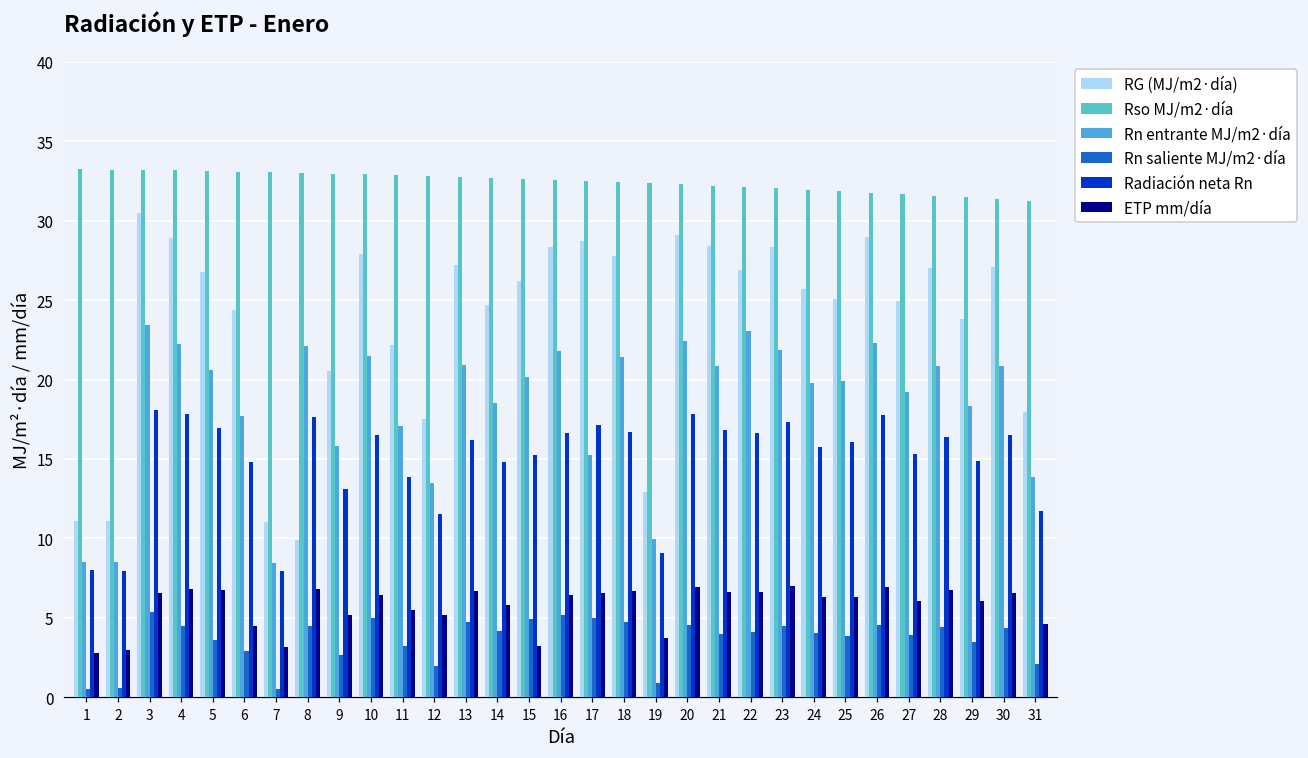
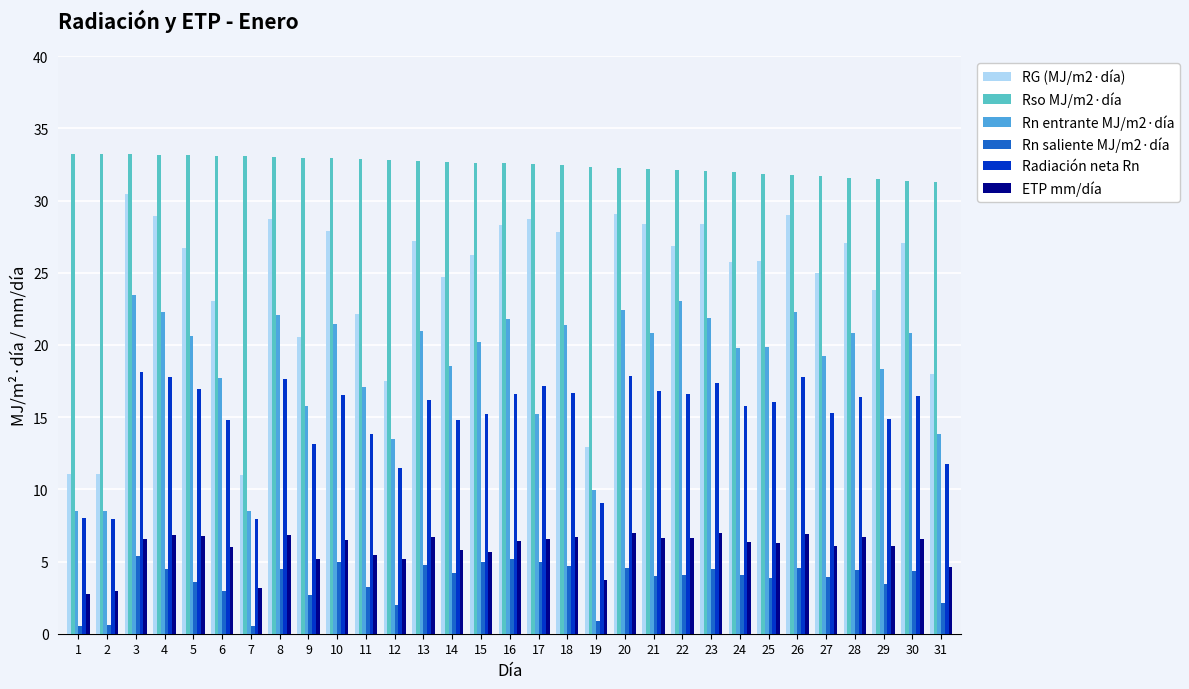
RG (MJ/m2·día), 6: 24.4 -> 23.0
ETP mm/día, 6: 4.5 -> 6.0
RG (MJ/m2·día), 8: 9.9 -> 28.7
ETP mm/día, 15: 3.2 -> 5.7
RG (MJ/m2·día), 25: 25.1 -> 25.8
